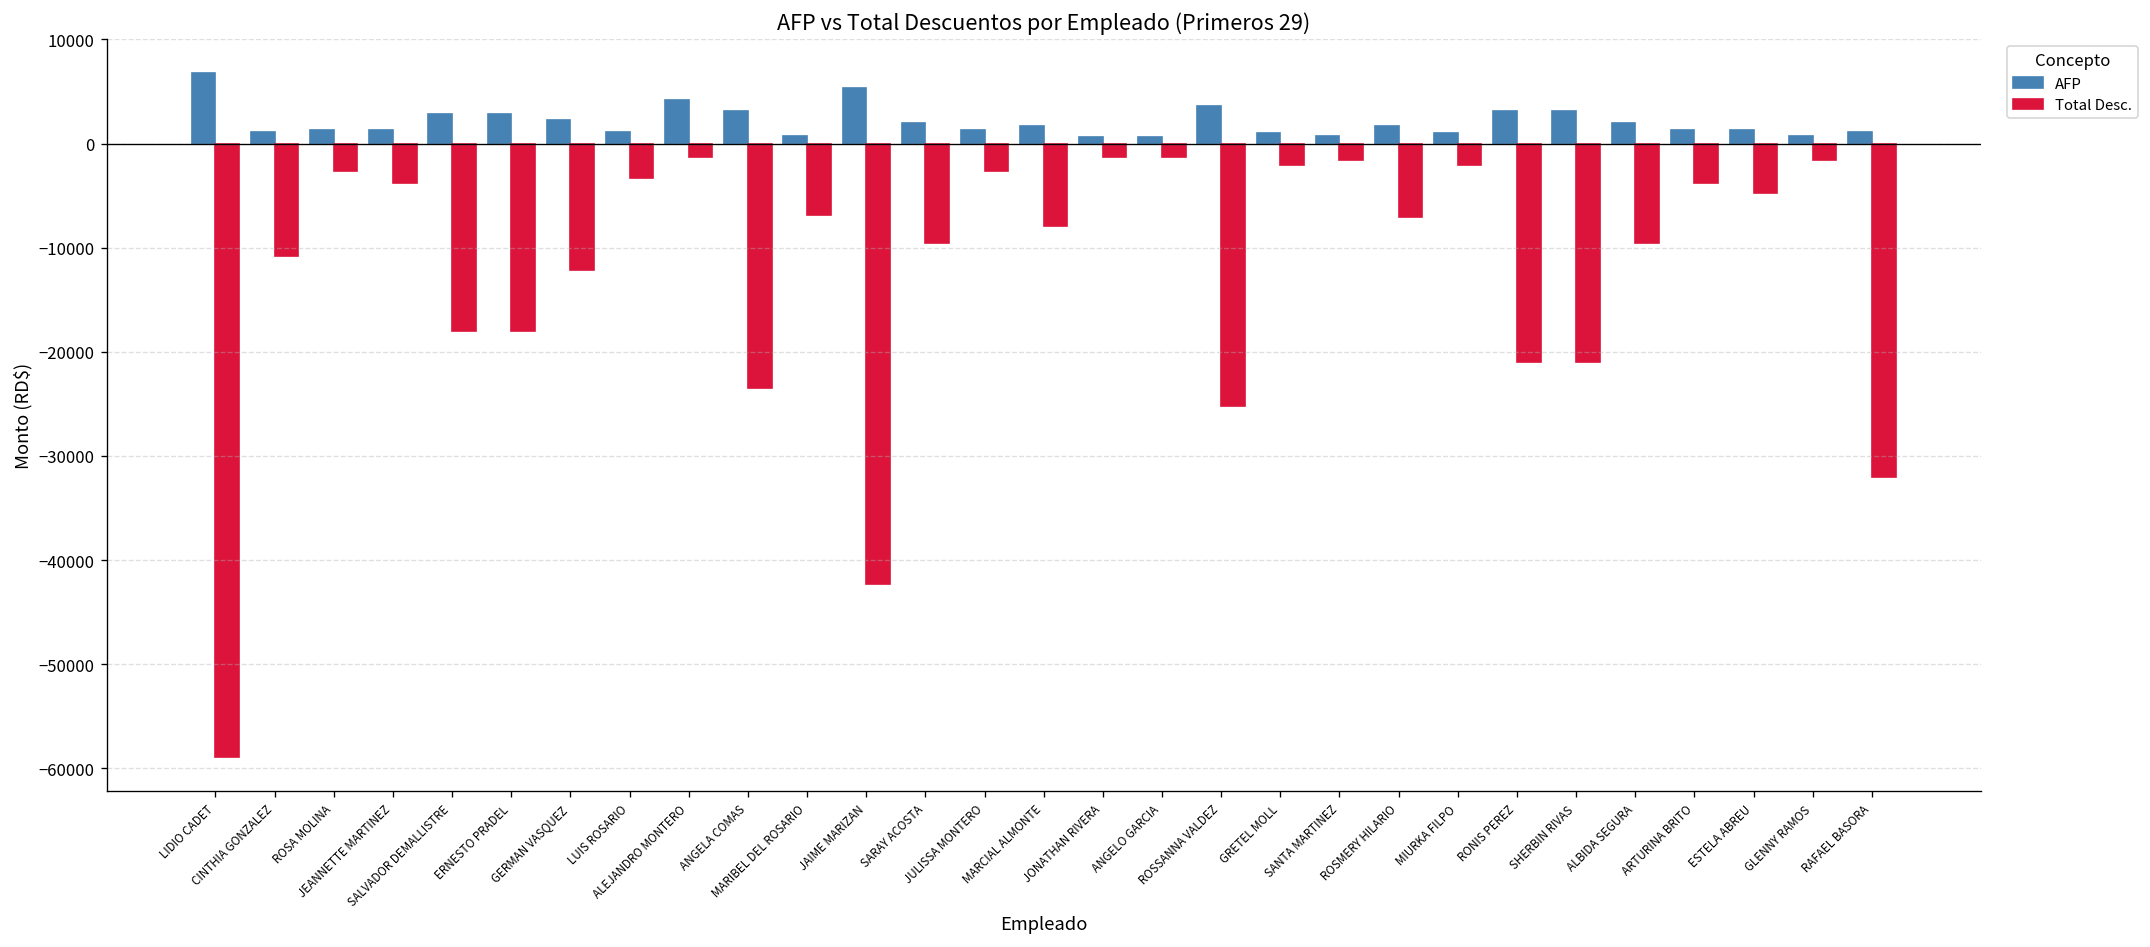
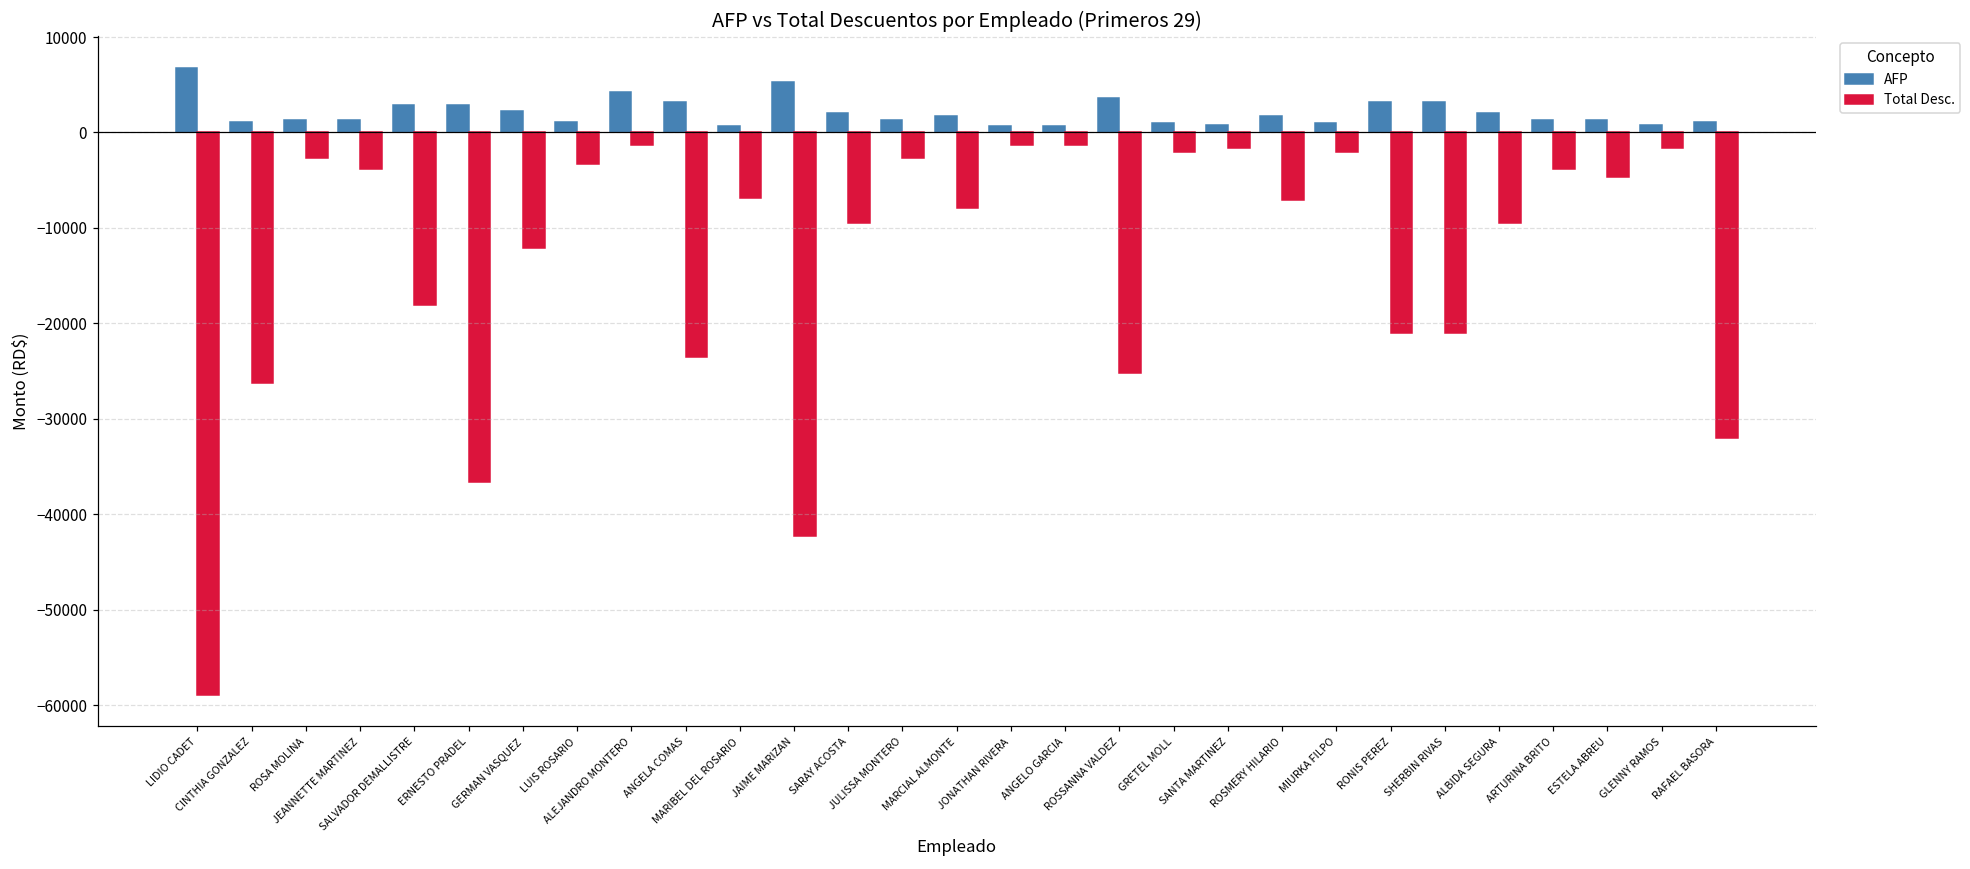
Total Desc., CINTHIA GONZALEZ: -11000 -> -26000
Total Desc., ERNESTO PRADEL: -18000 -> -37000
